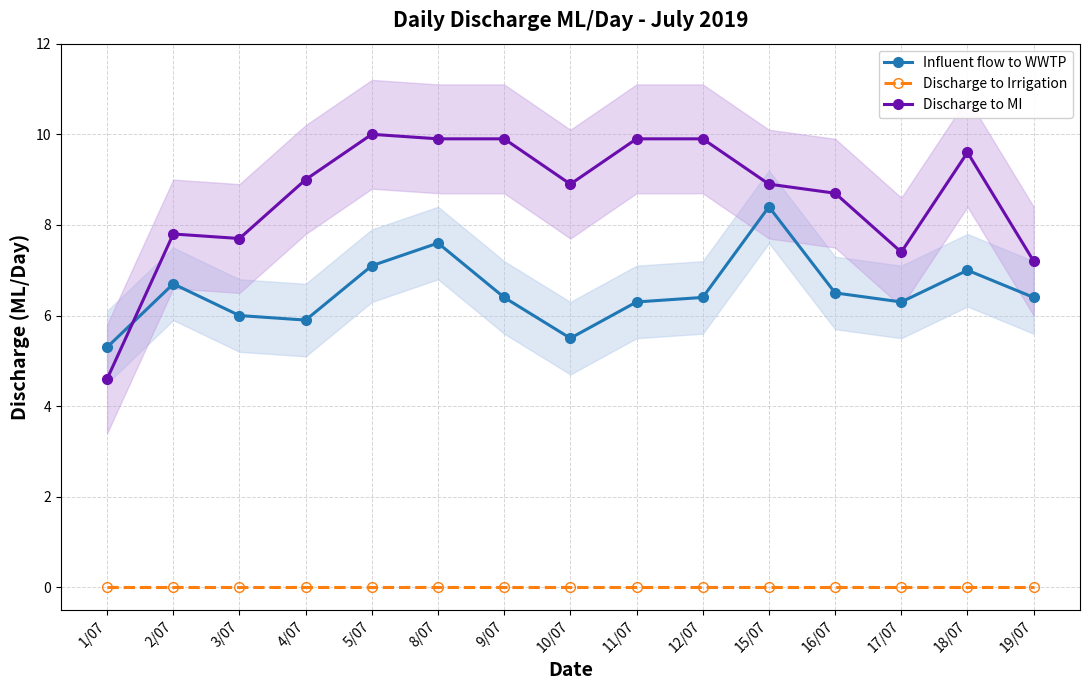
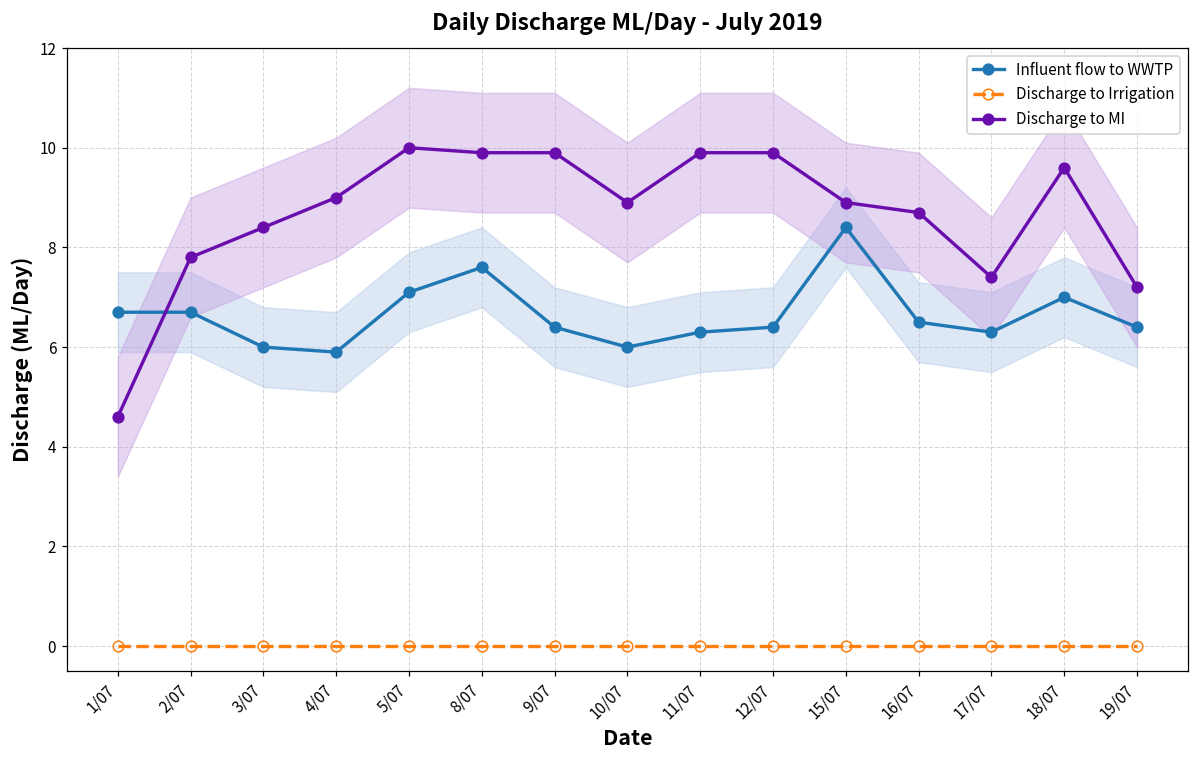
Influent flow to WWTP, 1/07: 5.3 -> 6.7
Discharge to MI, 3/07: 7.7 -> 8.4
Influent flow to WWTP, 10/07: 5.5 -> 6.0
